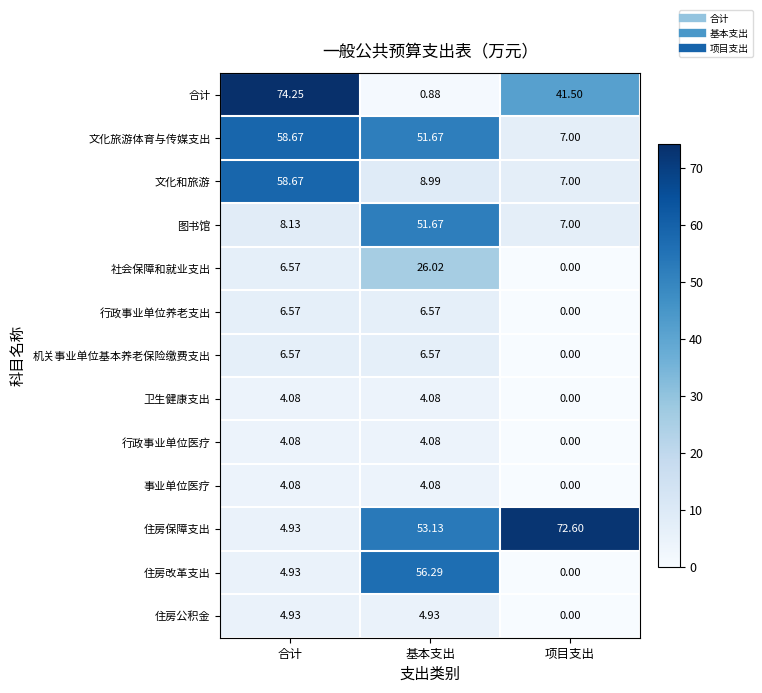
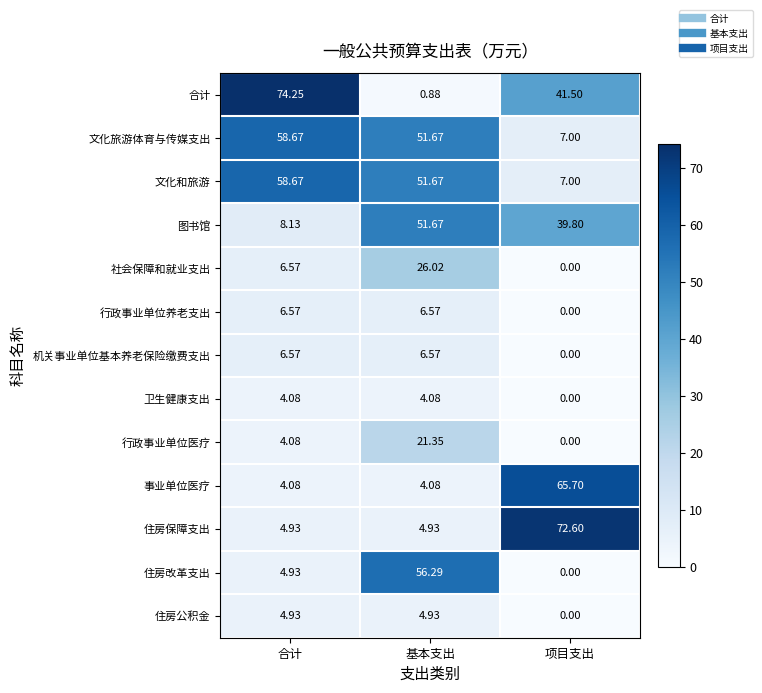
文化和旅游, 基本支出: 8.99 -> 51.67
图书馆, 项目支出: 7.00 -> 39.80
行政事业单位医疗, 基本支出: 4.08 -> 21.35
事业单位医疗, 项目支出: 0.00 -> 65.70
住房保障支出, 基本支出: 53.13 -> 4.93
